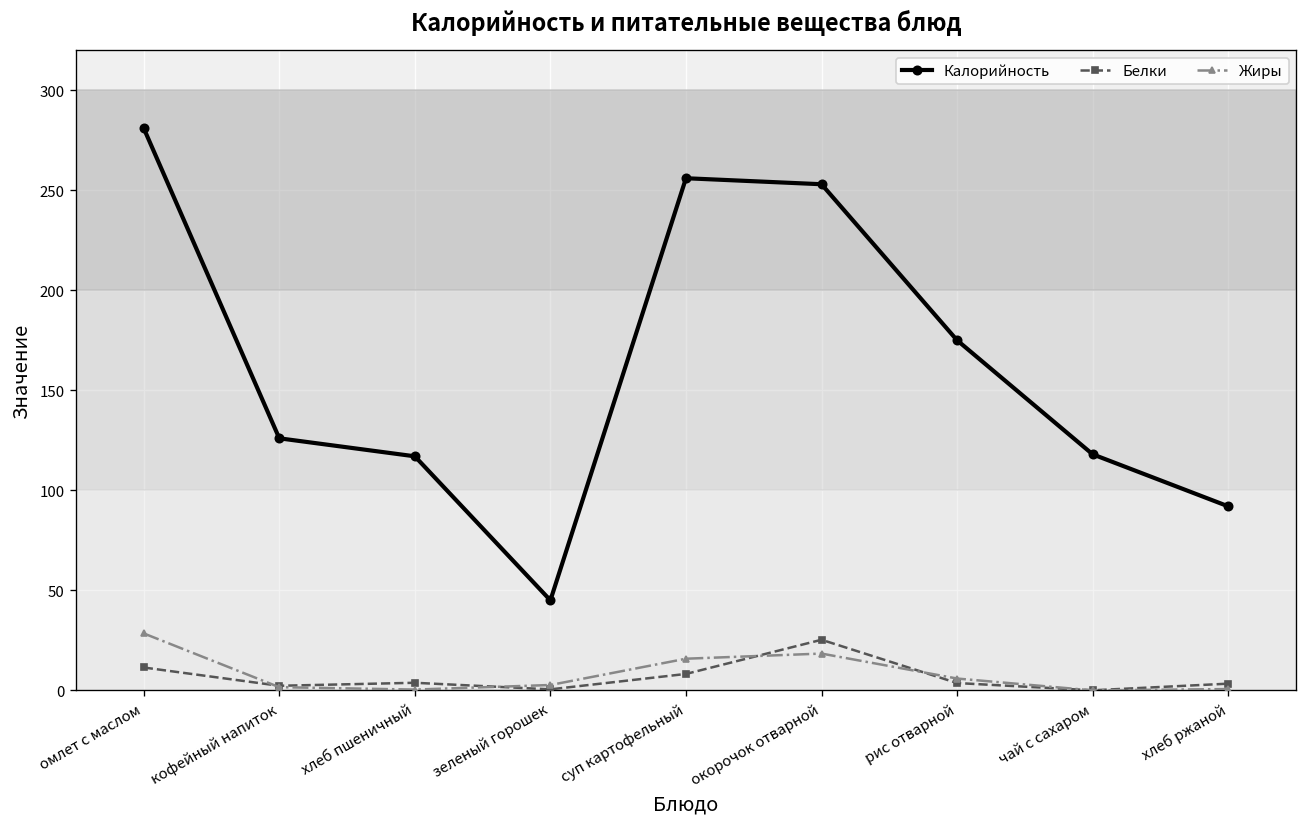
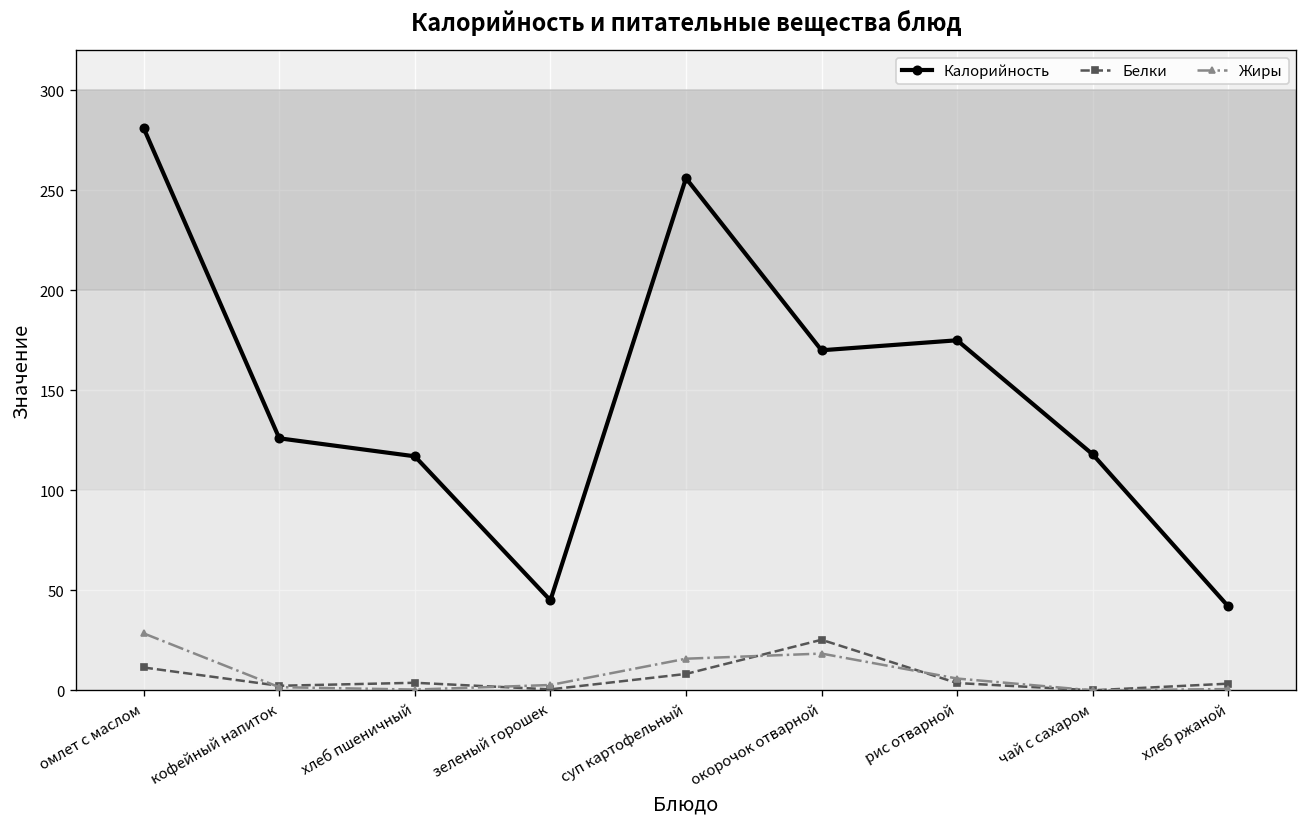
Калорийность, окорочок отварной: 253 -> 170
Калорийность, хлеб ржаной: 92 -> 42
